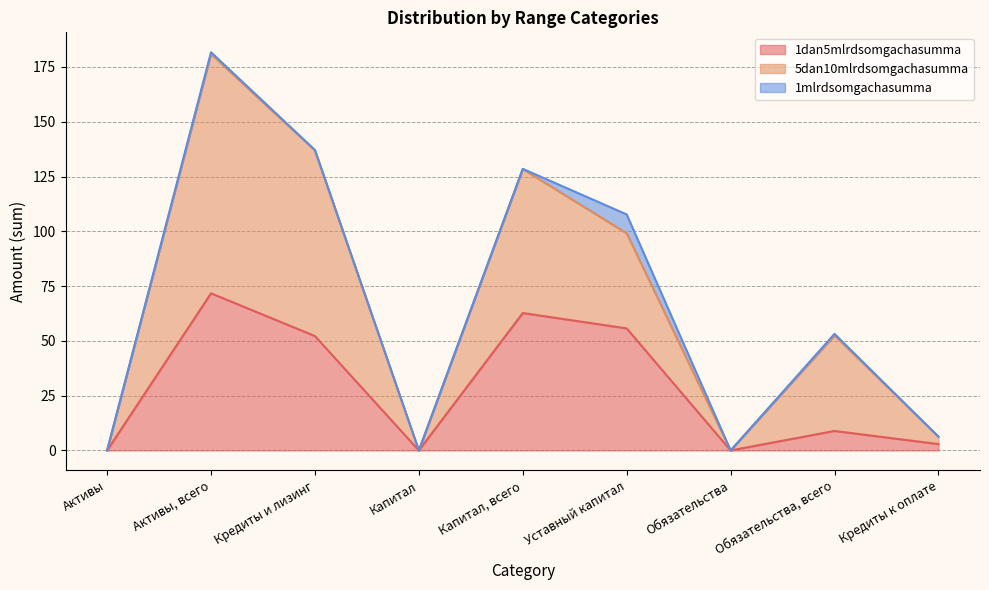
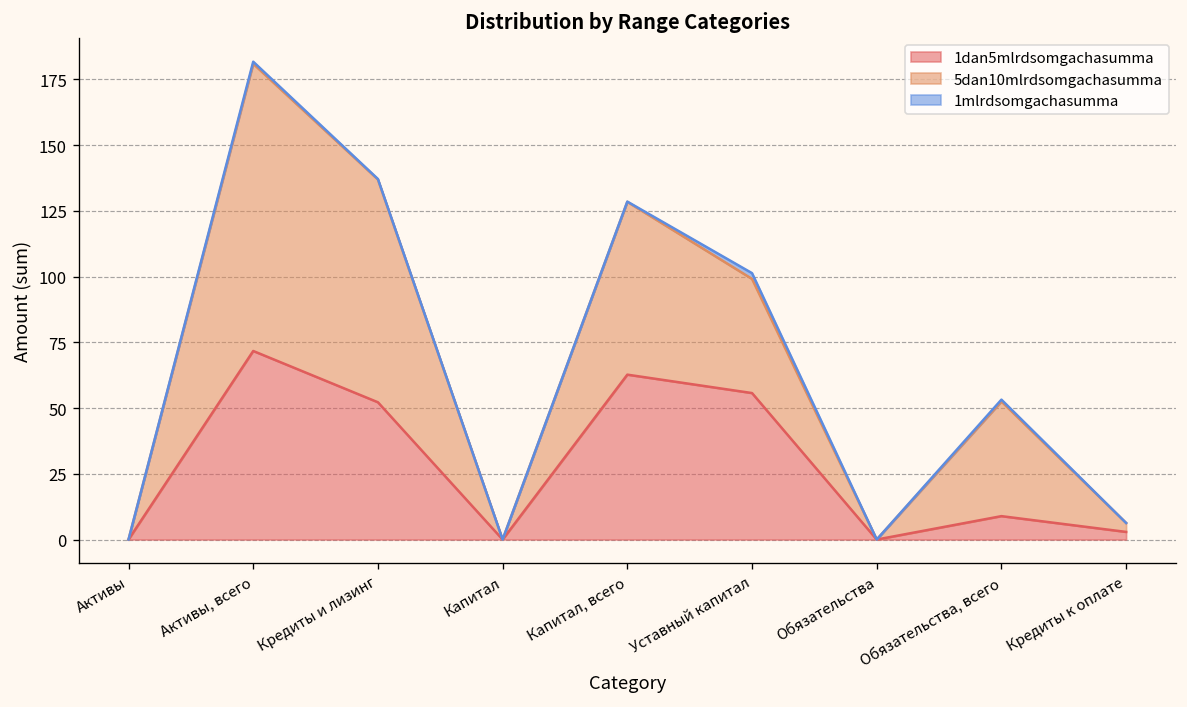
1mlrdsomgachasumma, Уставный капитал: 9 -> 2
